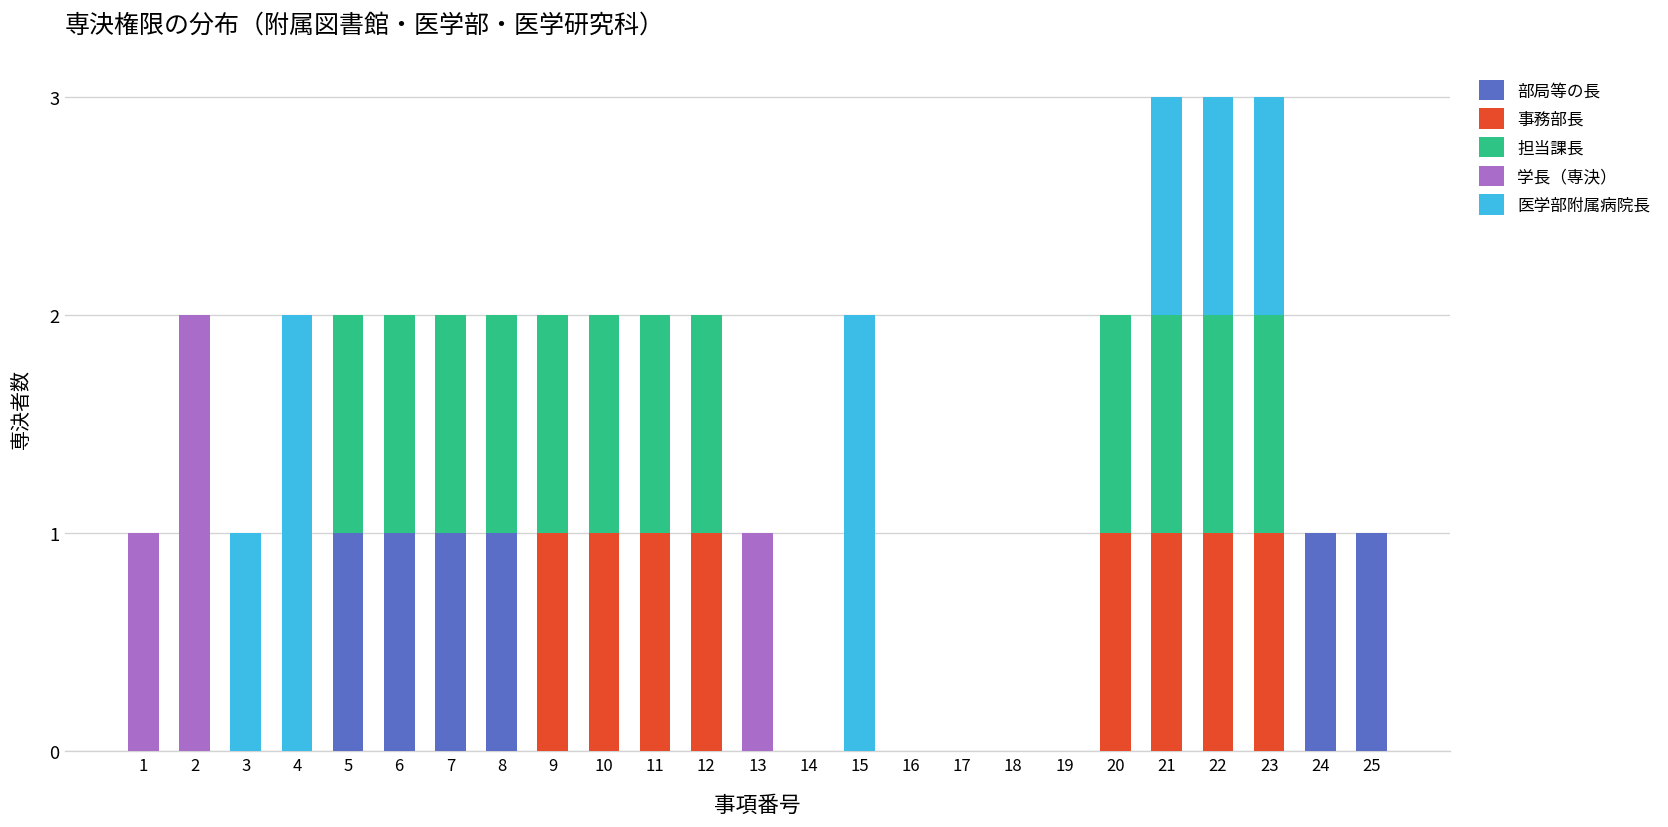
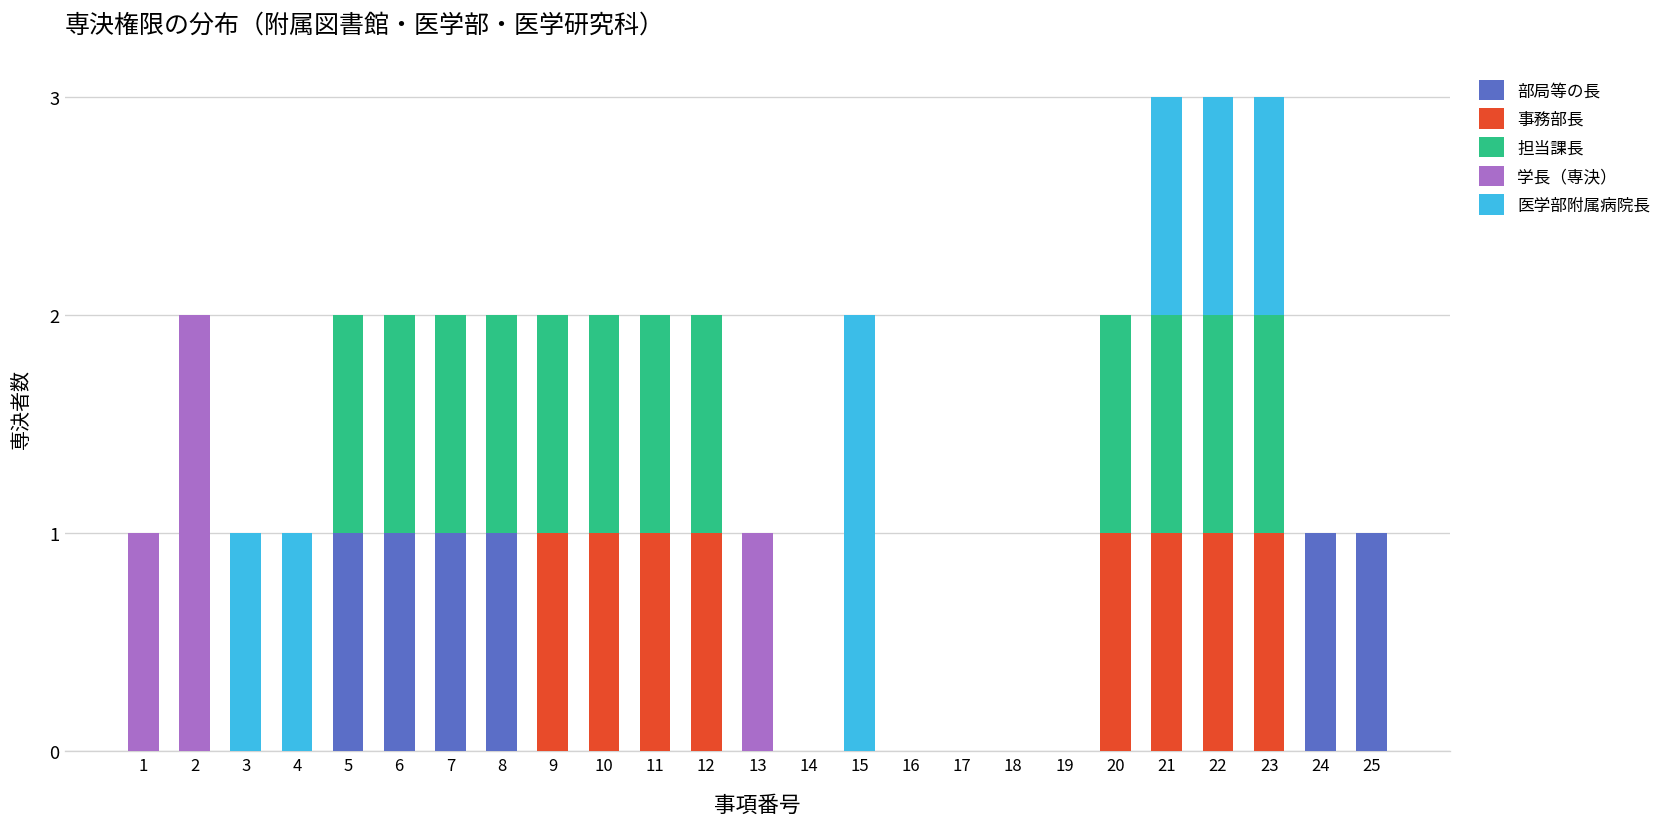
医学部附属病院長, 4: 2 -> 1
